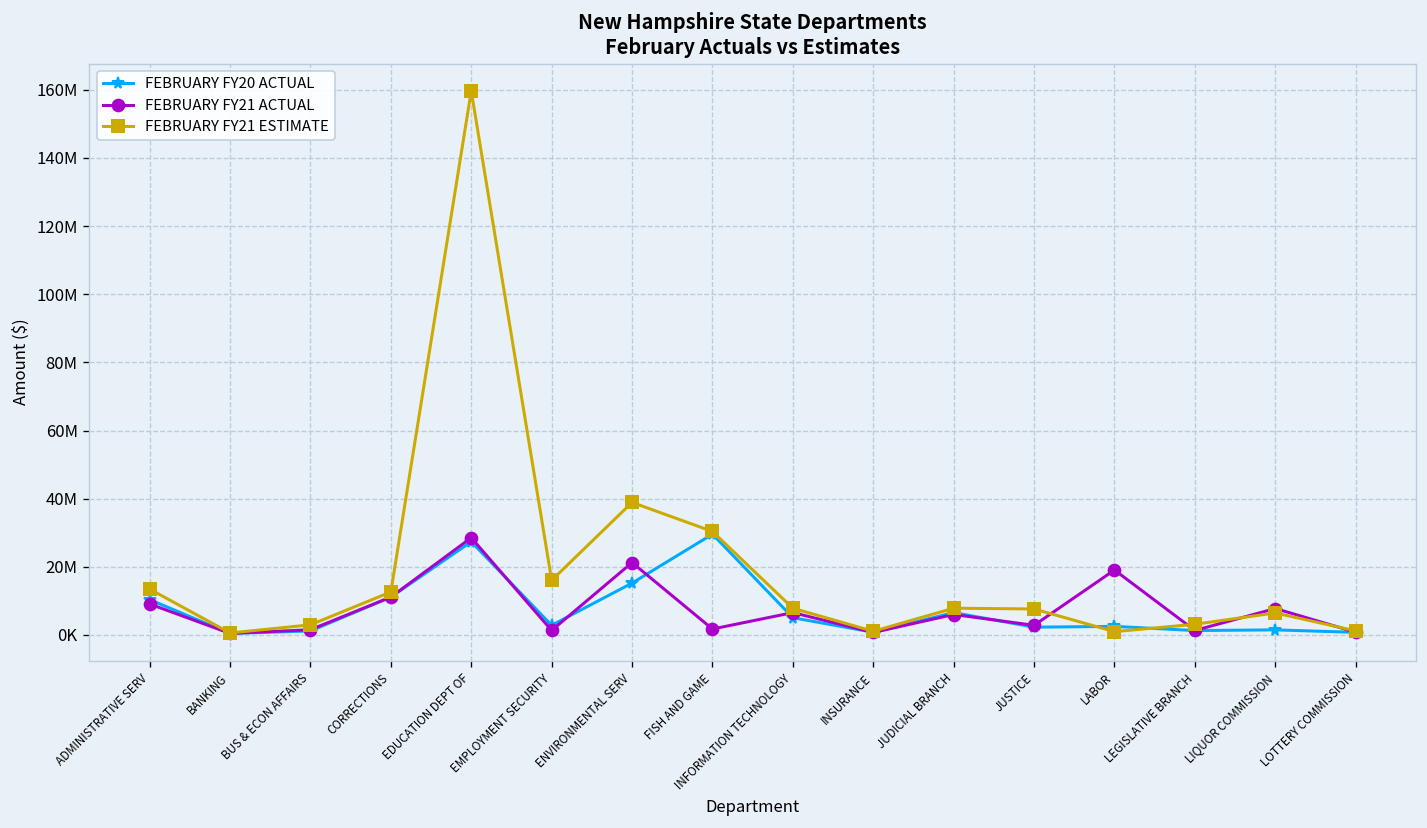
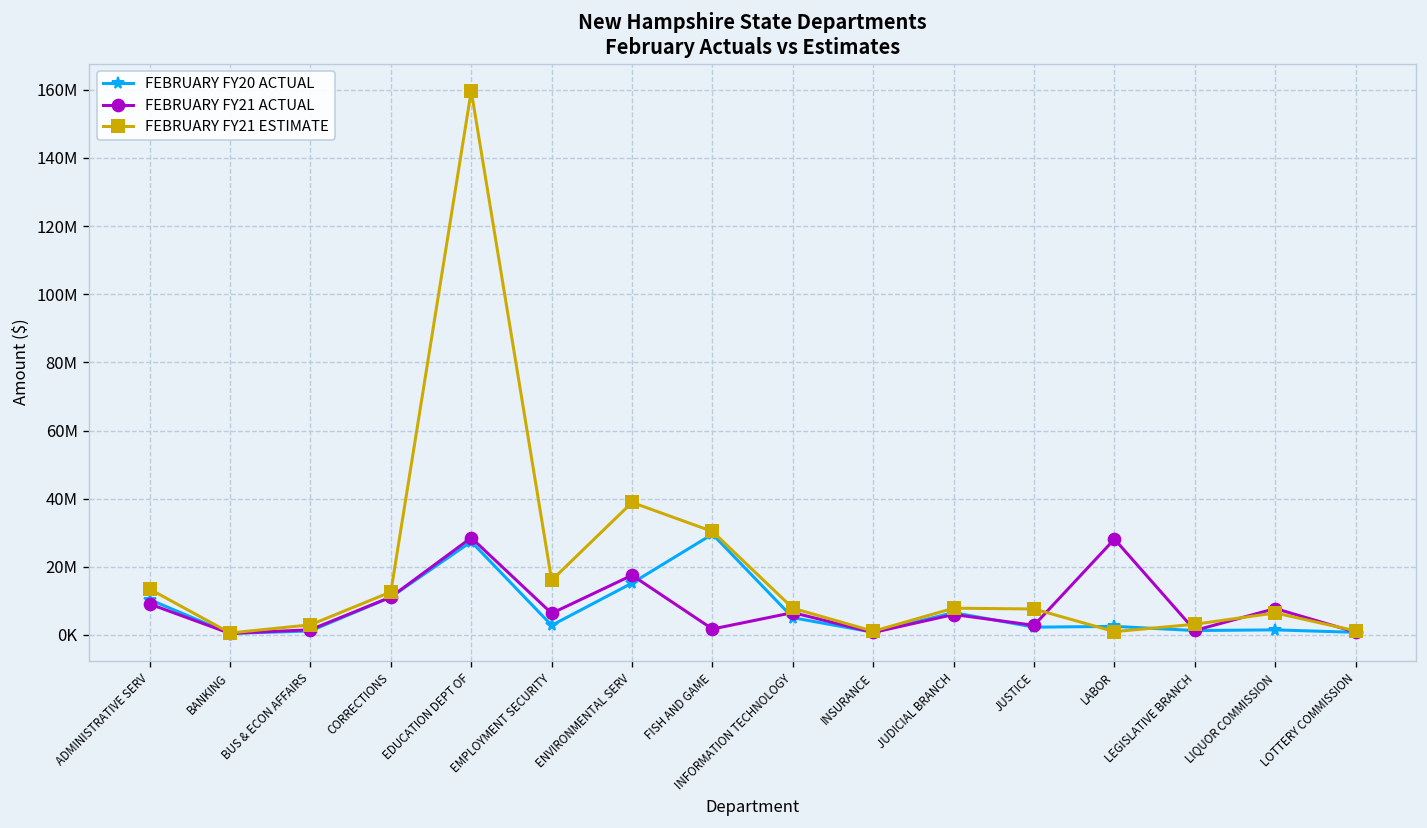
FEBRUARY FY21 ACTUAL, EMPLOYMENT SECURITY: 1000000 -> 6000000
FEBRUARY FY21 ACTUAL, ENVIRONMENTAL SERV: 21000000 -> 18000000
FEBRUARY FY21 ACTUAL, LABOR: 19000000 -> 28000000
